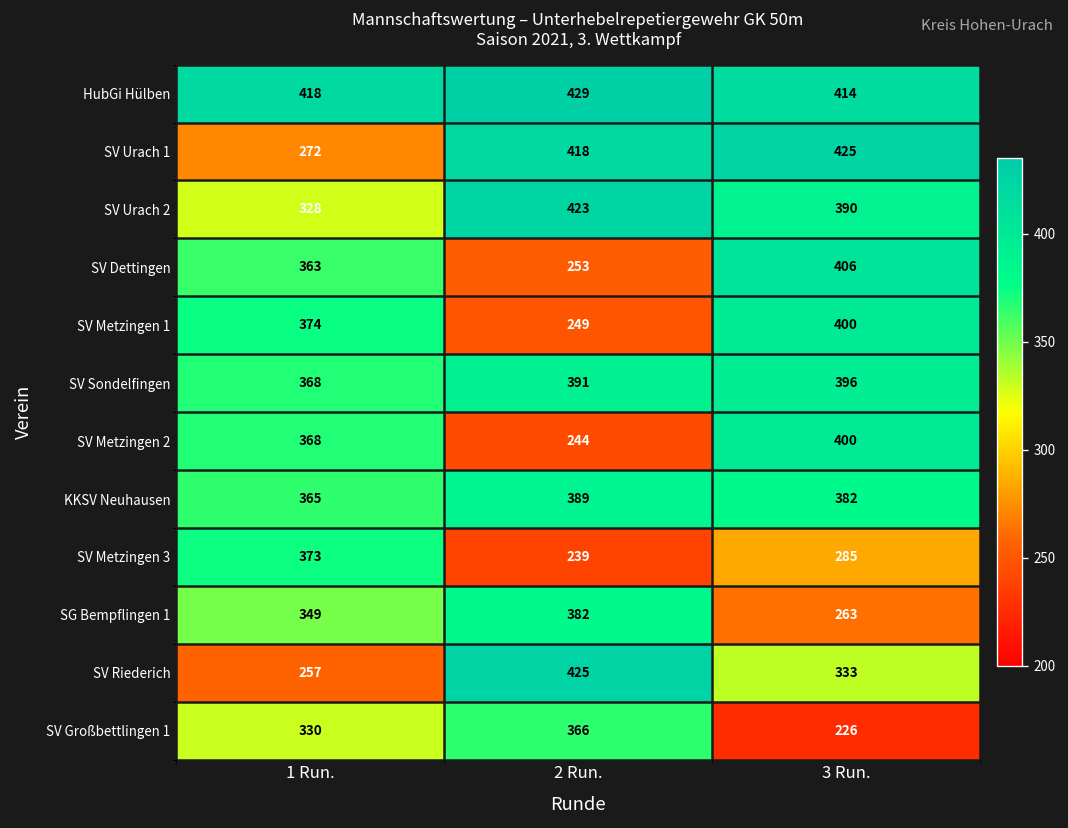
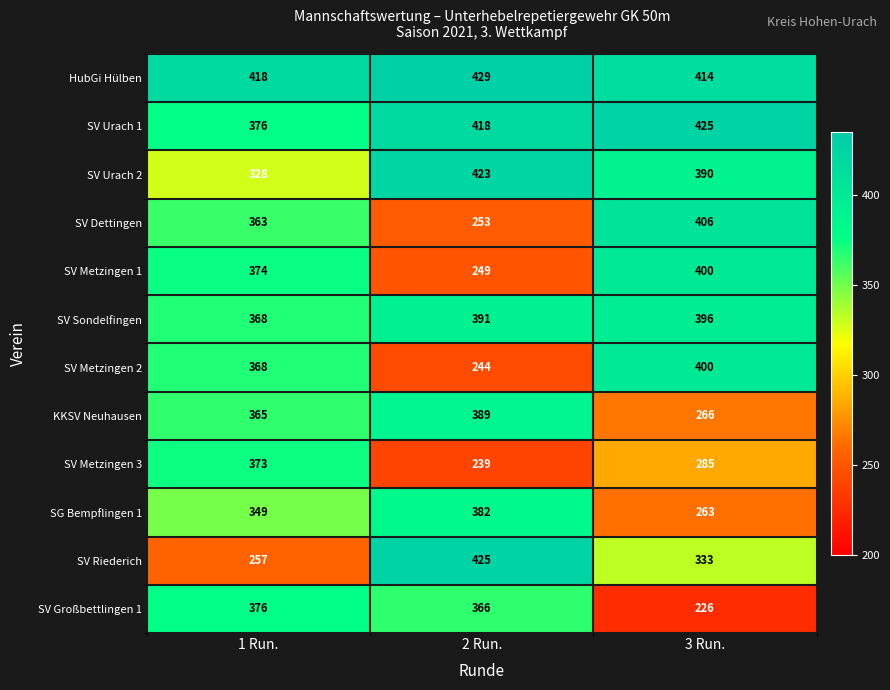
SV Urach 1, 1 Run.: 272 -> 376
KKSV Neuhausen, 3 Run.: 382 -> 266
SV Großbettlingen 1, 1 Run.: 330 -> 376
